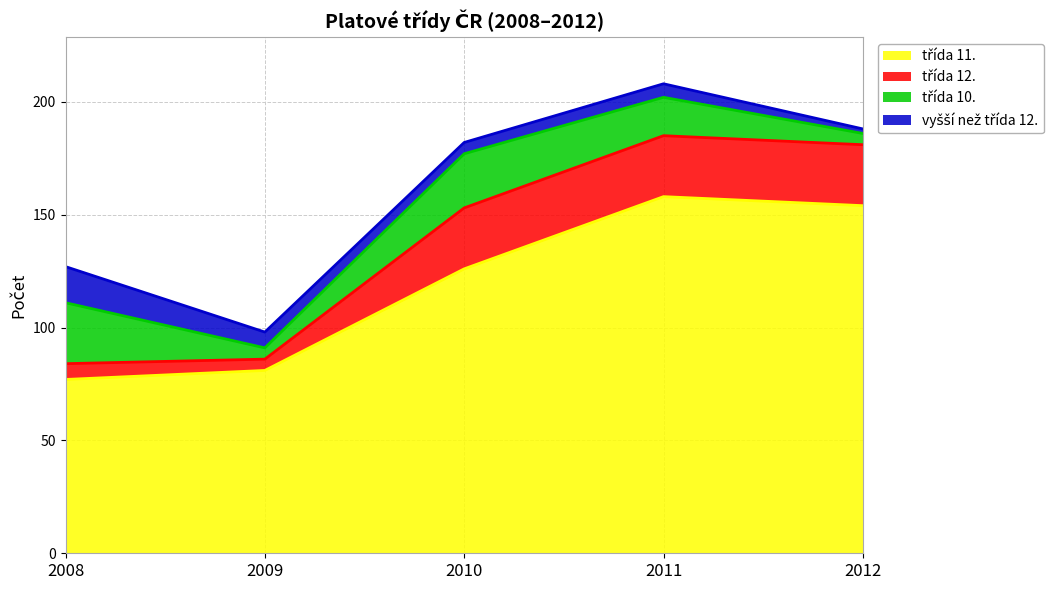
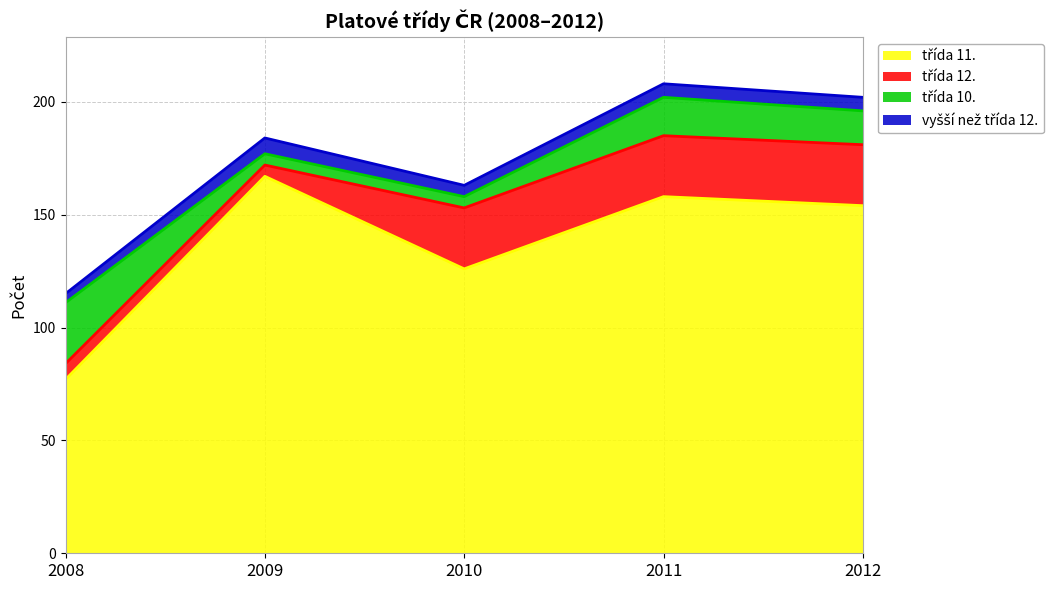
vyšší než třída 12., 2008: 16 -> 4
třída 11., 2009: 81 -> 167
třída 10., 2010: 24 -> 5
třída 10., 2012: 5 -> 15
vyšší než třída 12., 2012: 2 -> 6
